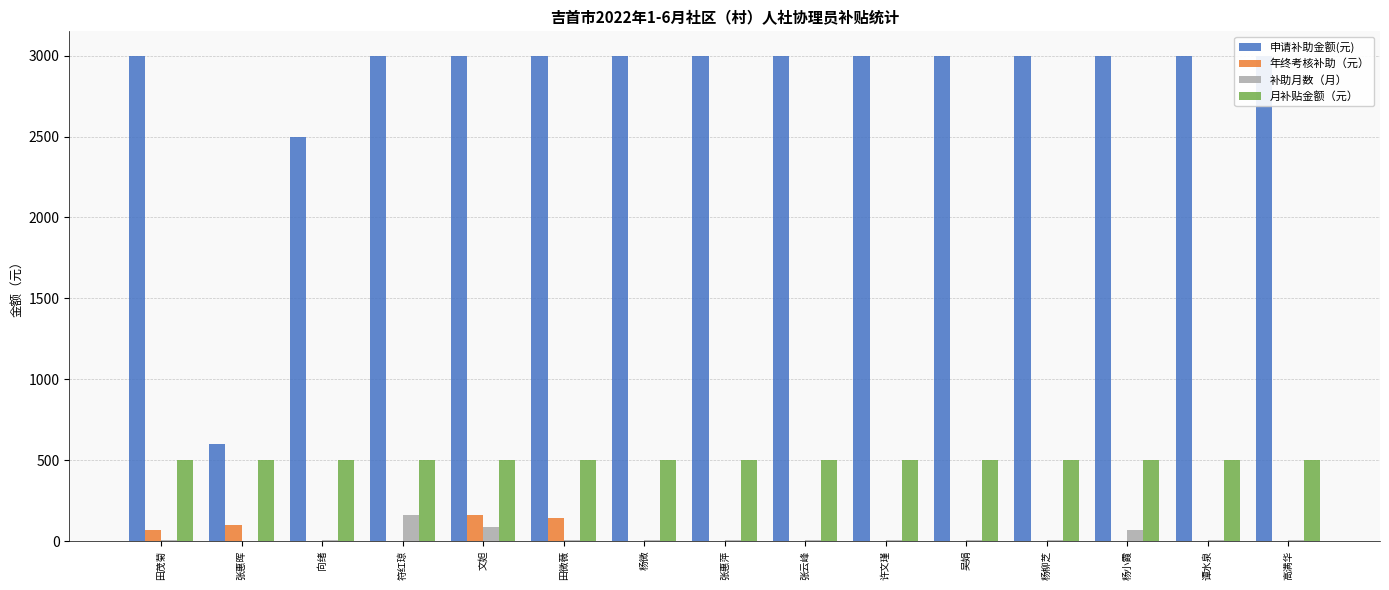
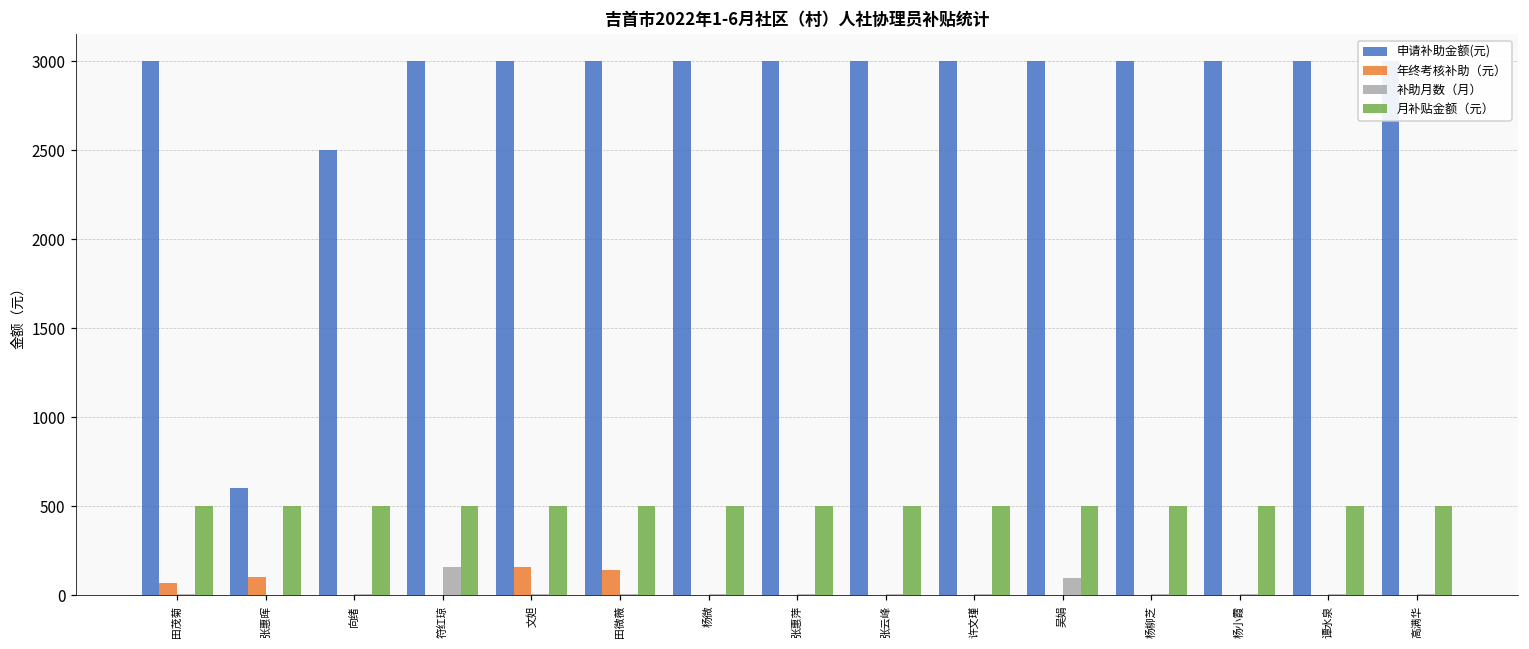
补助月数（月）, 文妲: 90 -> 10
补助月数（月）, 吴娟: 10 -> 100
补助月数（月）, 杨小霞: 70 -> 10
